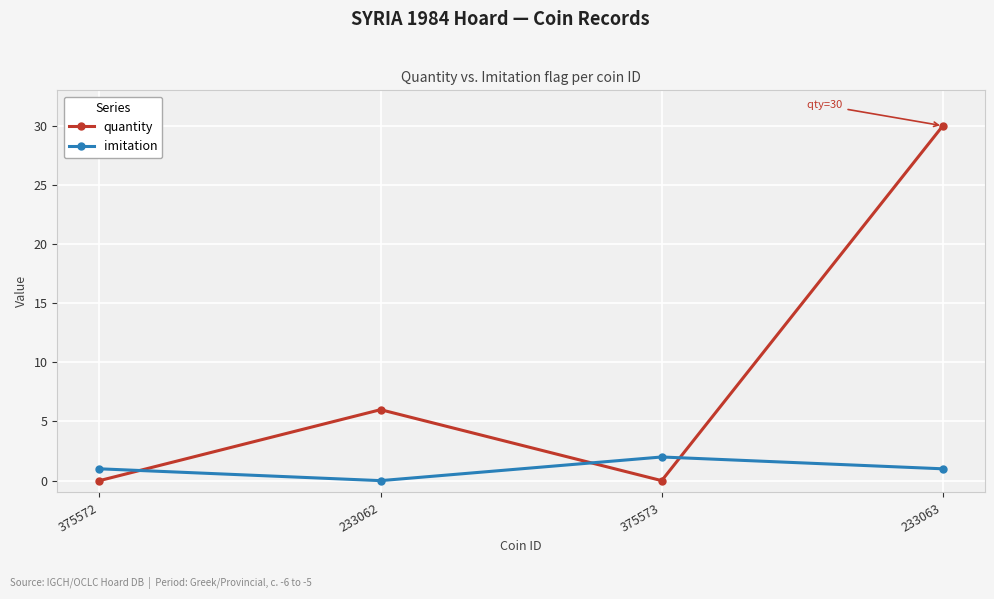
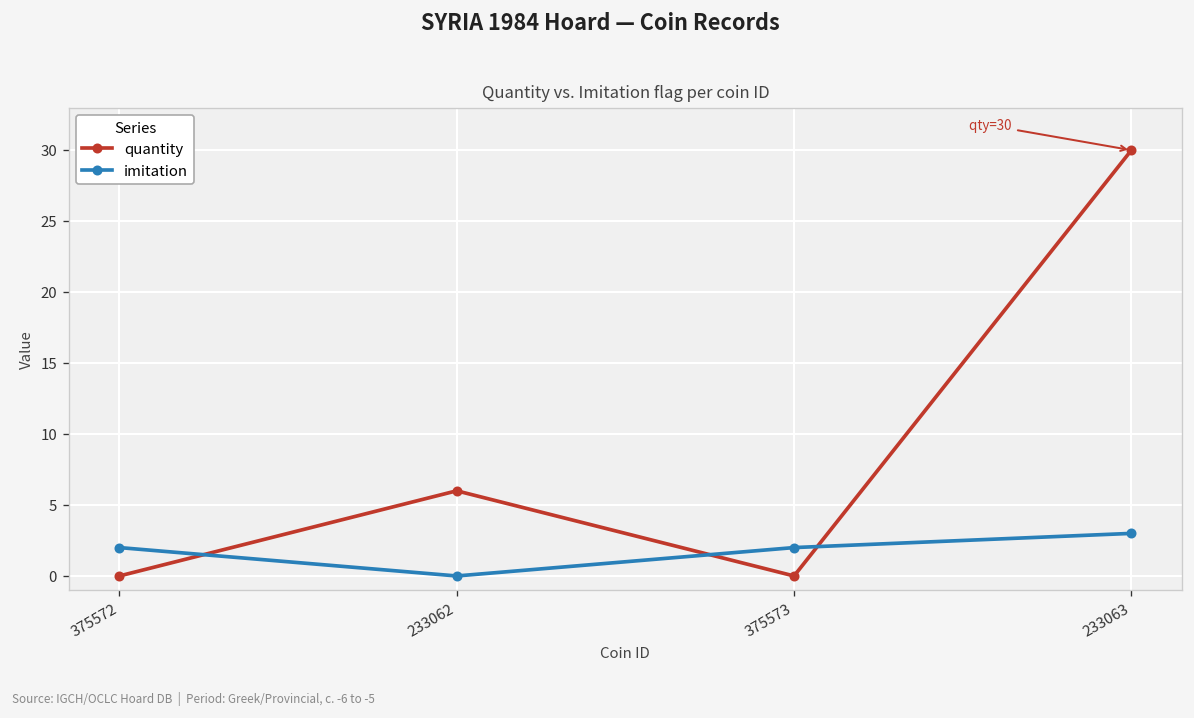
imitation, 375572: 1 -> 2
imitation, 233063: 1 -> 3
